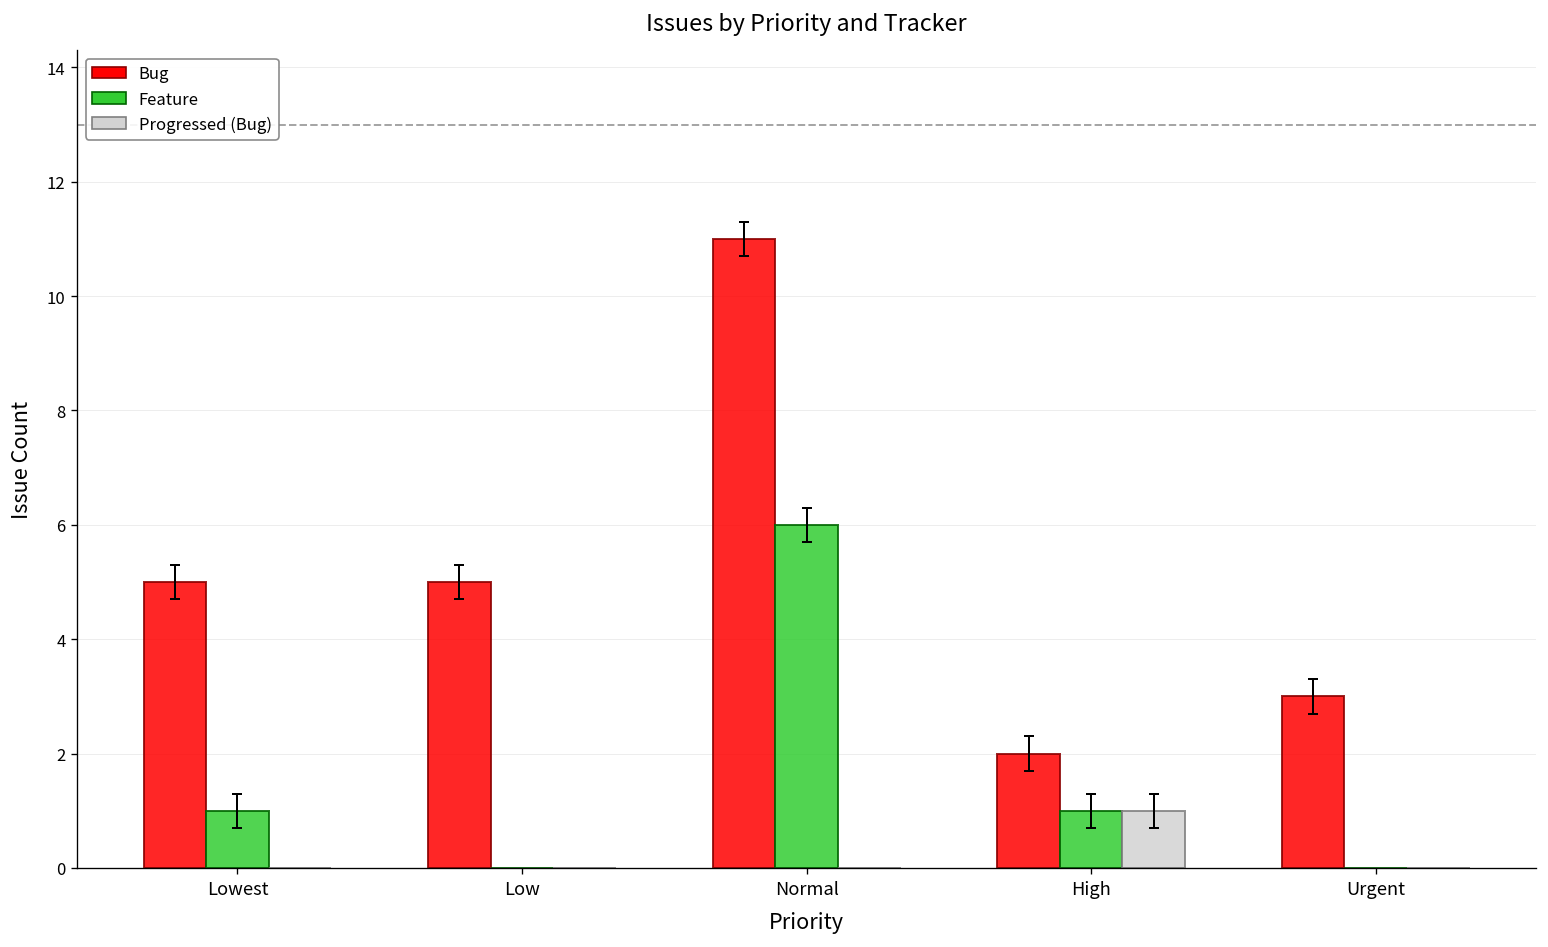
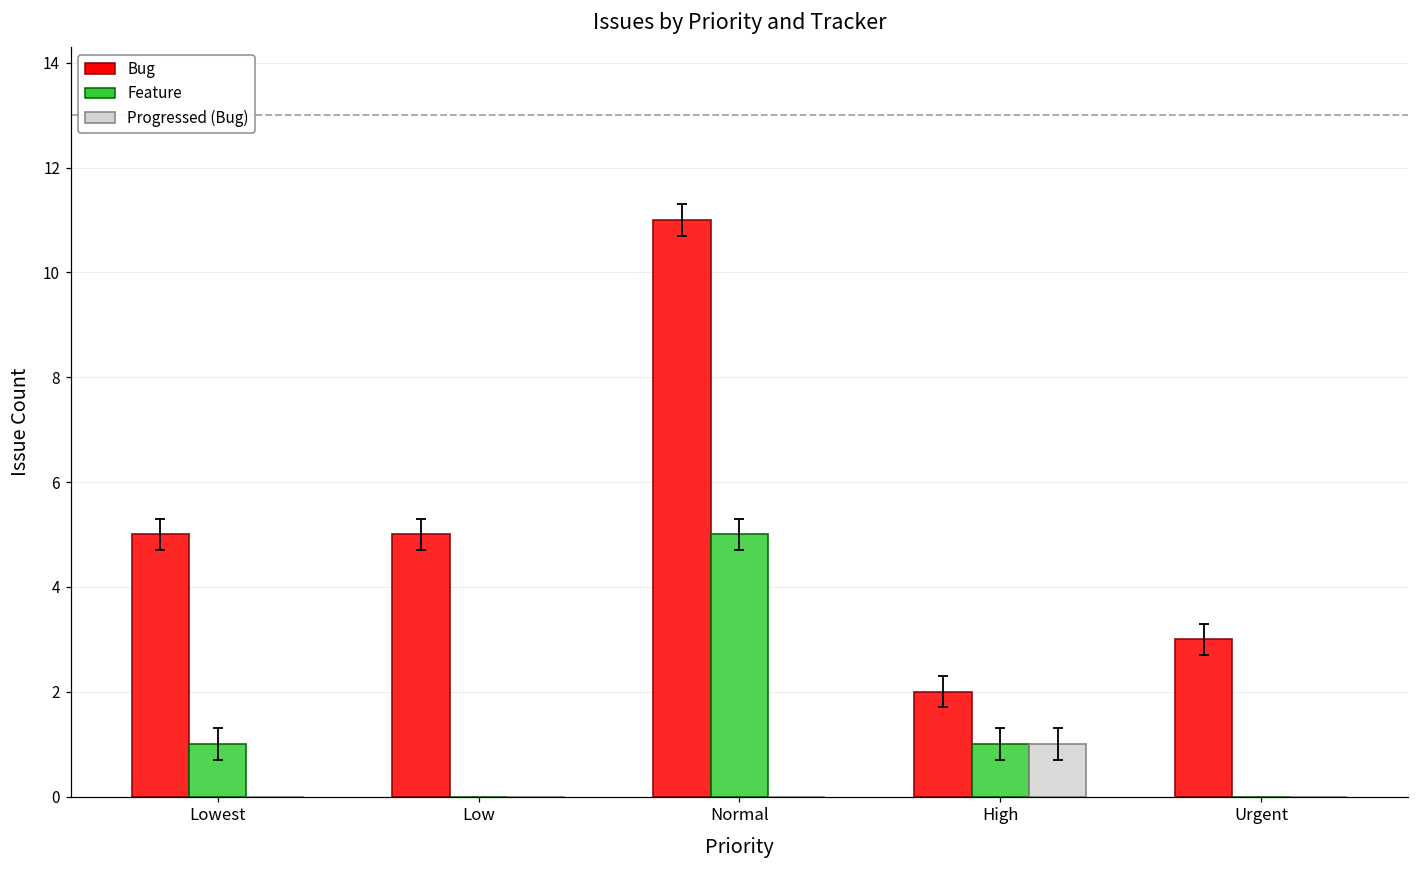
Feature, Normal: 6 -> 5
